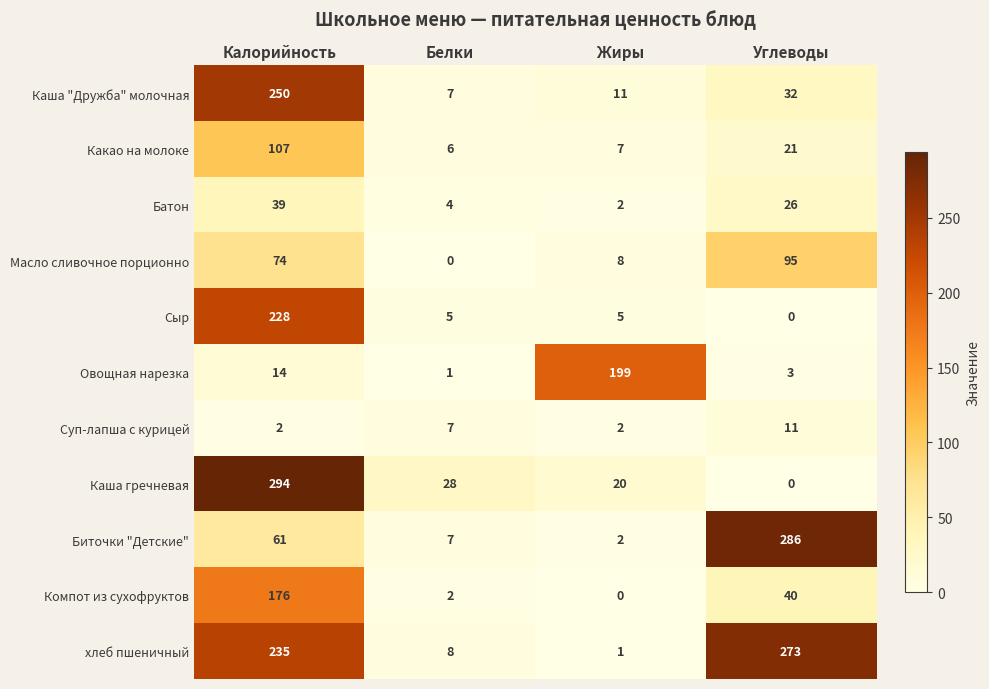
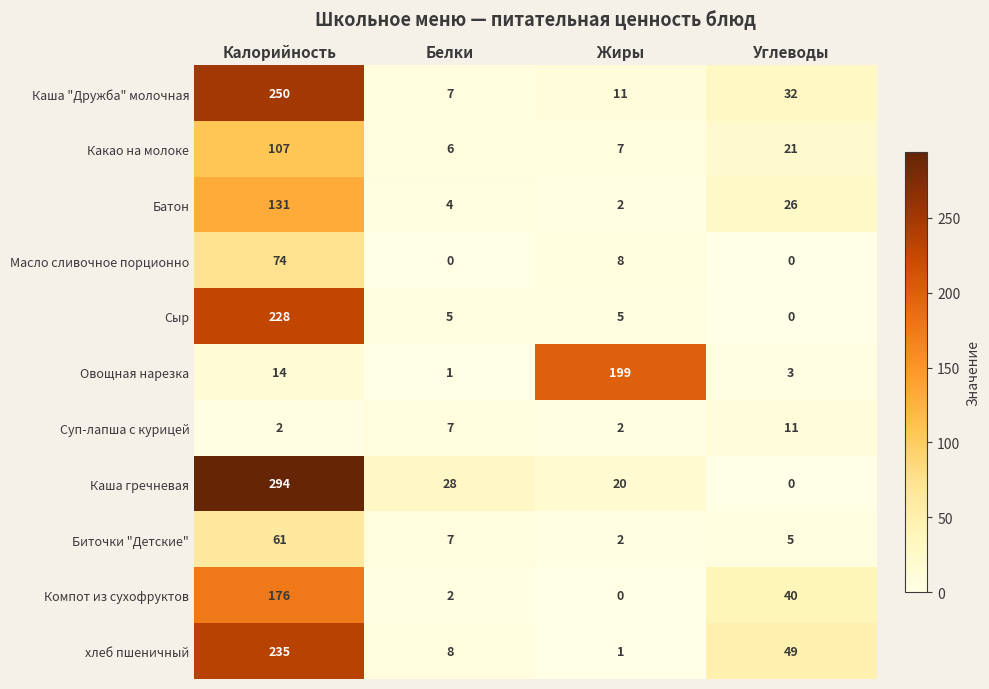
Батон, Калорийность: 39 -> 131
Масло сливочное порционно, Углеводы: 95 -> 0
Биточки "Детские", Углеводы: 286 -> 5
хлеб пшеничный, Углеводы: 273 -> 49
